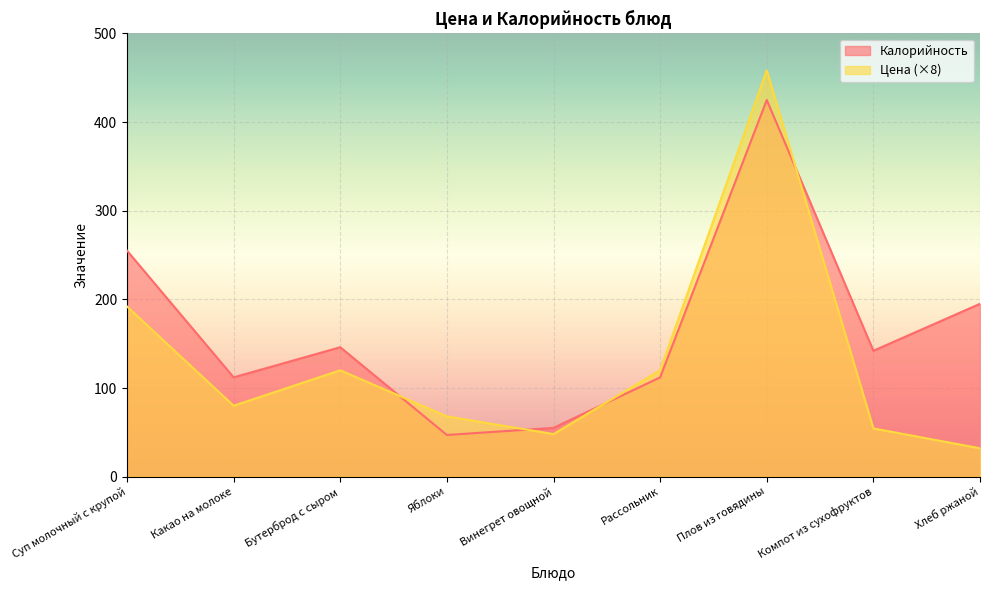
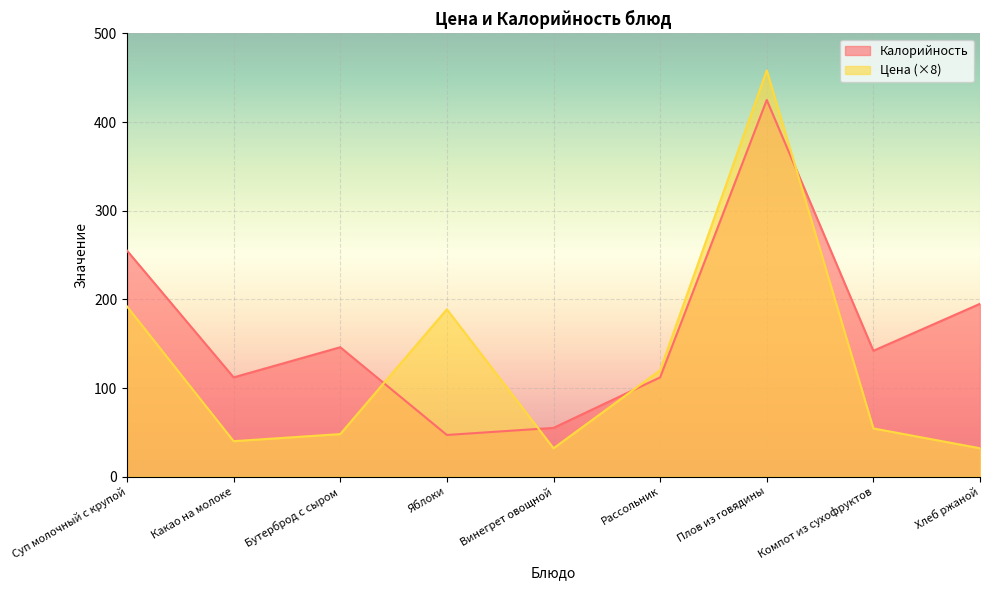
Цена (×8), Какао на молоке: 80 -> 40
Цена (×8), Бутерброд с сыром: 120 -> 50
Цена (×8), Яблоки: 70 -> 190
Цена (×8), Винегрет овощной: 50 -> 30
